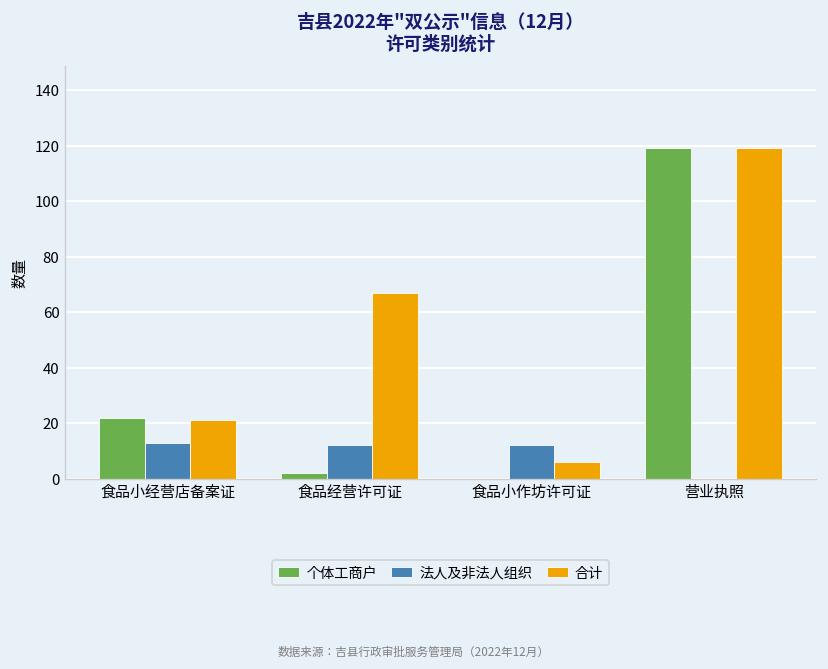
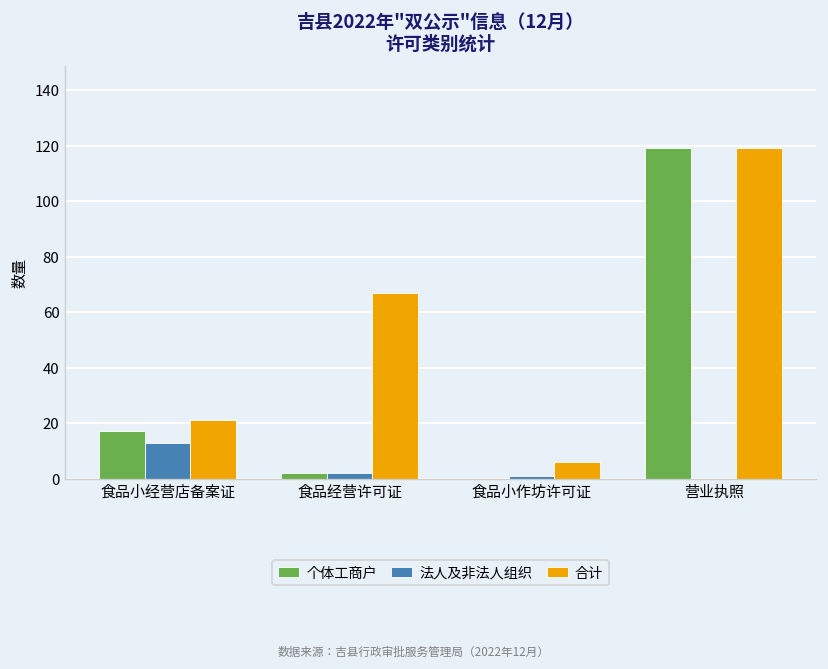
个体工商户, 食品小经营店备案证: 22 -> 17
法人及非法人组织, 食品经营许可证: 12 -> 2
法人及非法人组织, 食品小作坊许可证: 12 -> 1
